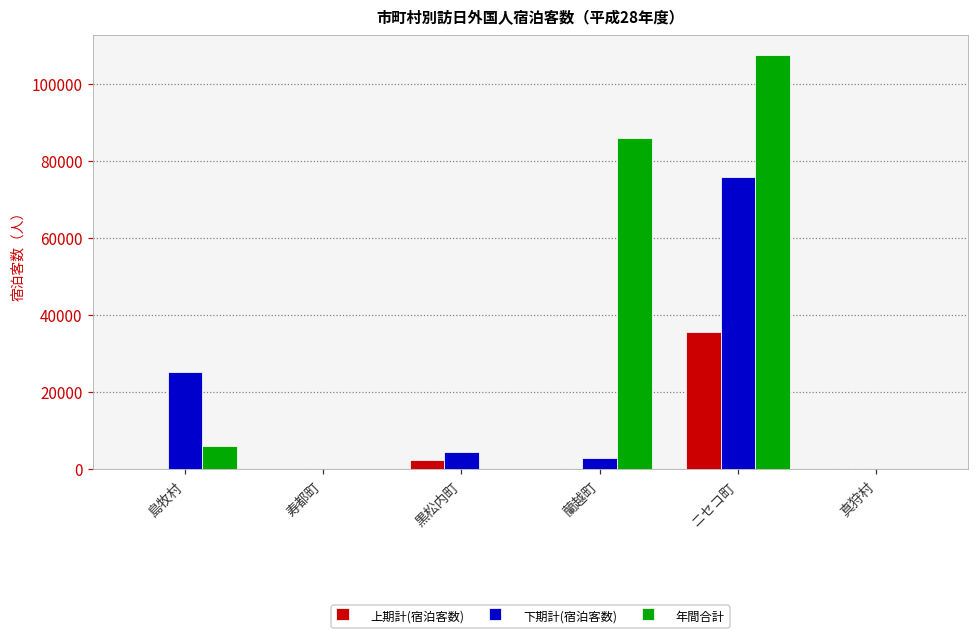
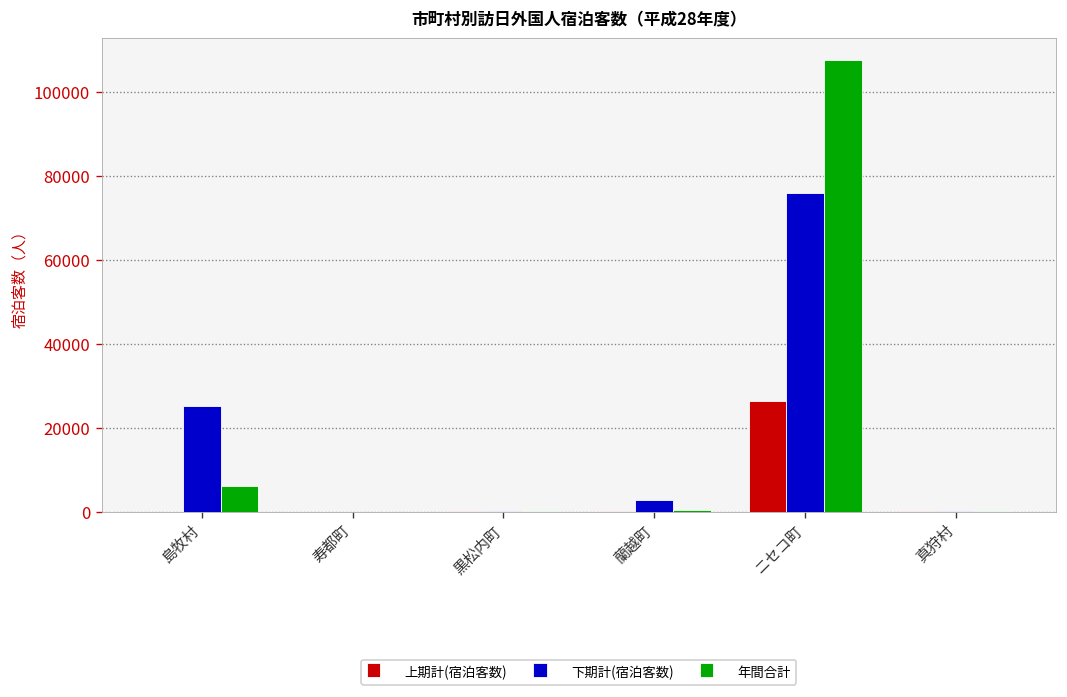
上期計(宿泊客数), 黒松内町: 2000 -> 0
下期計(宿泊客数), 黒松内町: 4000 -> 0
年間合計, 蘭越町: 86000 -> 0
上期計(宿泊客数), ニセコ町: 36000 -> 26000
